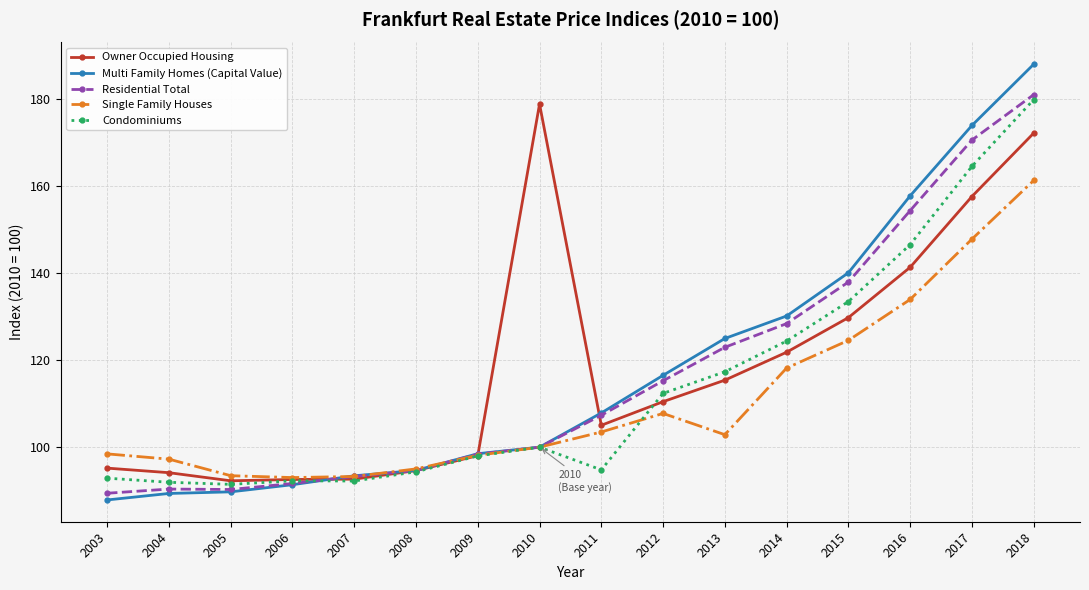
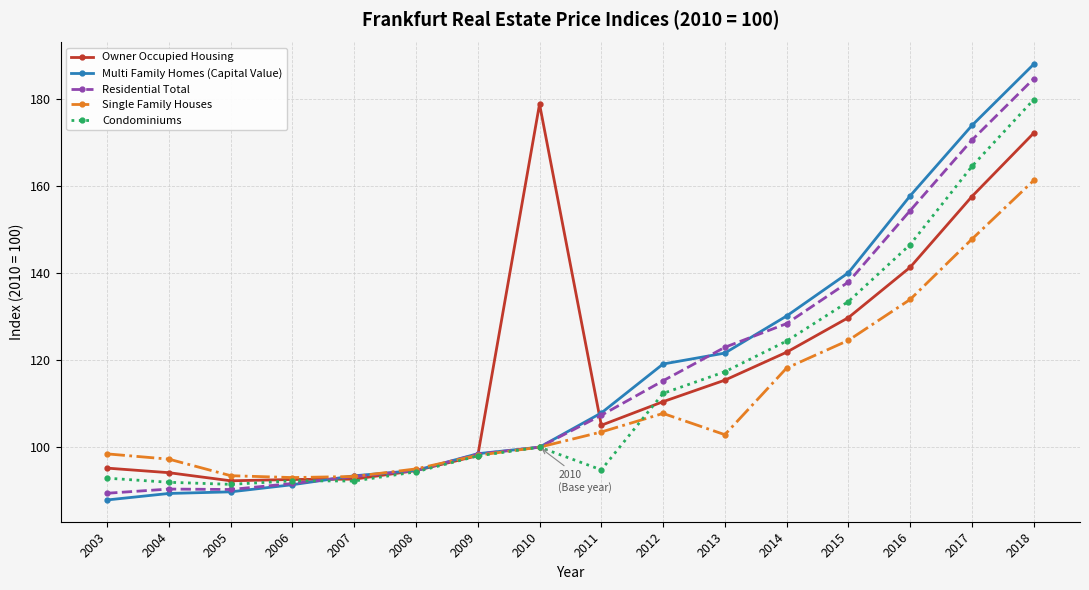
Multi Family Homes (Capital Value), 2012: 117 -> 119
Multi Family Homes (Capital Value), 2013: 125 -> 122
Residential Total, 2018: 181 -> 185
